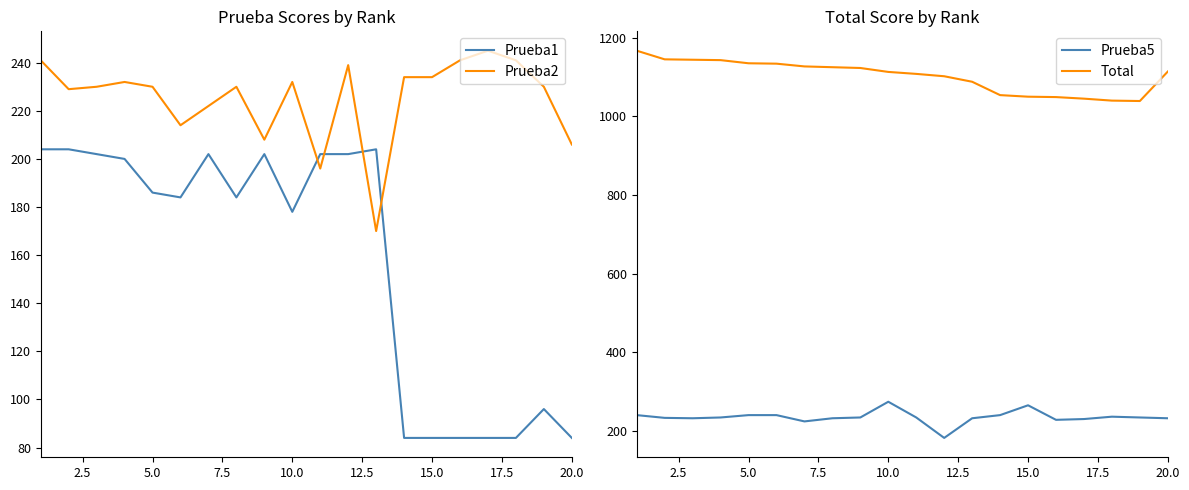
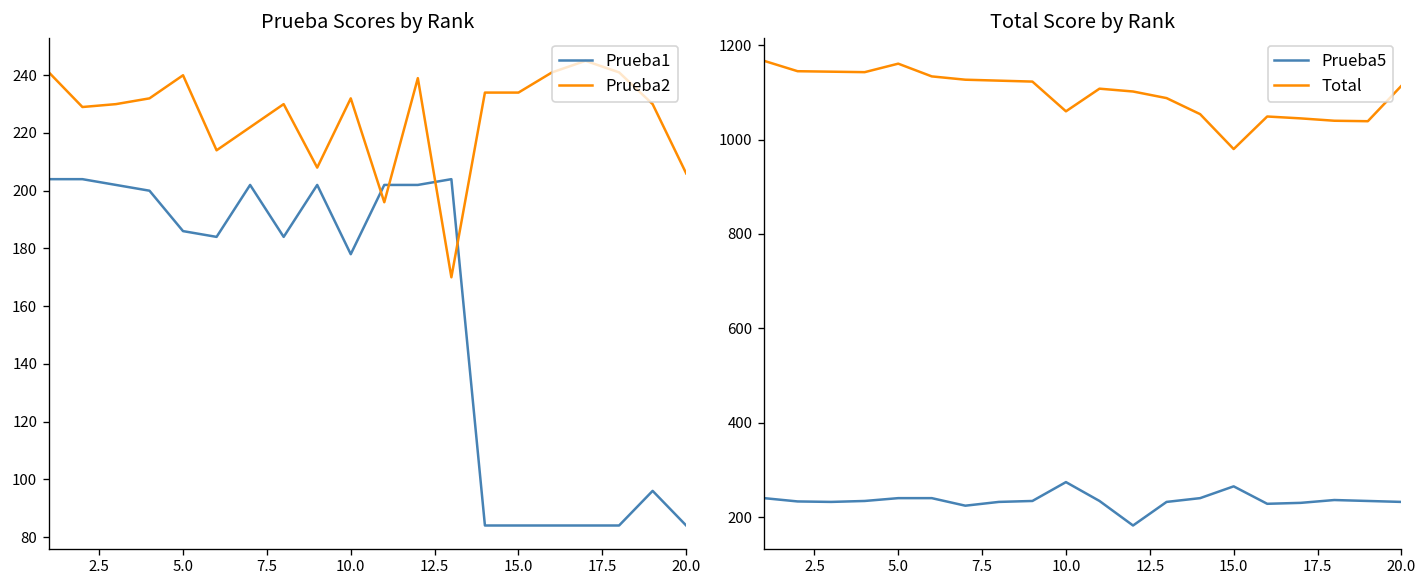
Prueba Scores by Rank, Prueba2, 5.0: 230 -> 240
Total Score by Rank, Total, 5.0: 1140 -> 1160
Total Score by Rank, Total, 10.0: 1110 -> 1060
Total Score by Rank, Total, 15.0: 1050 -> 980
